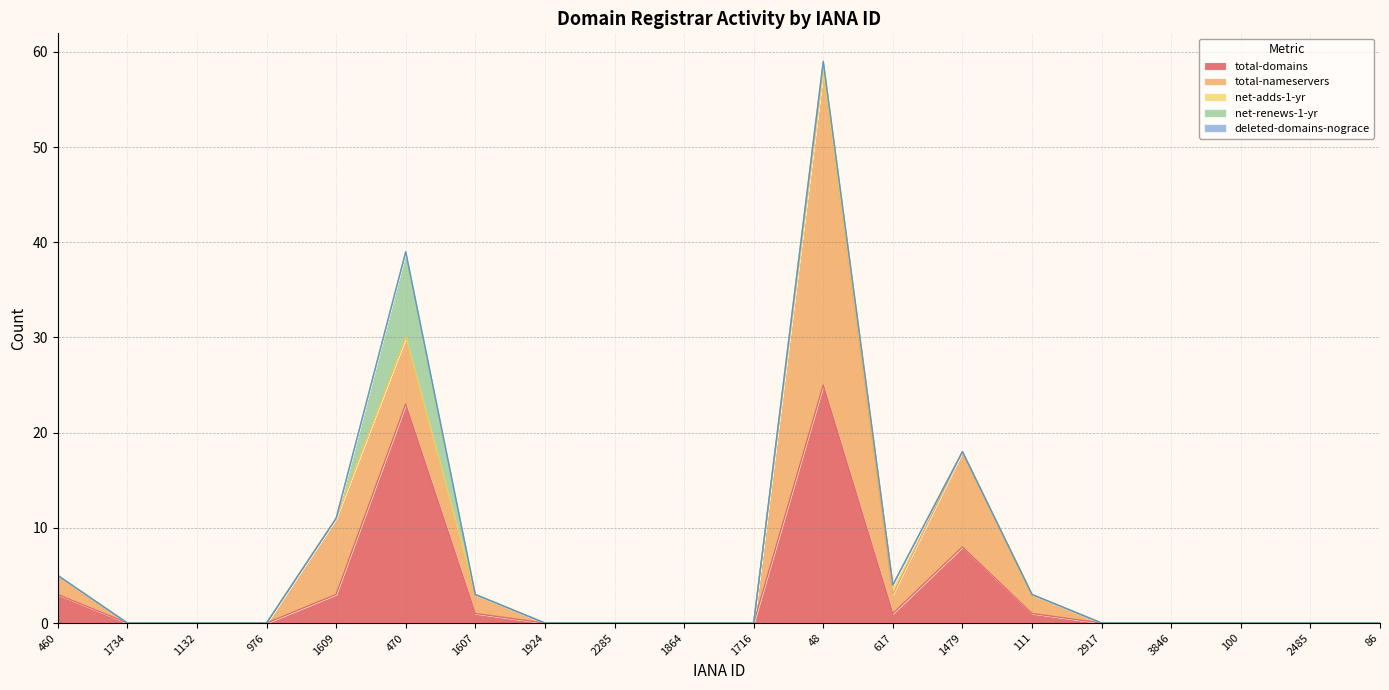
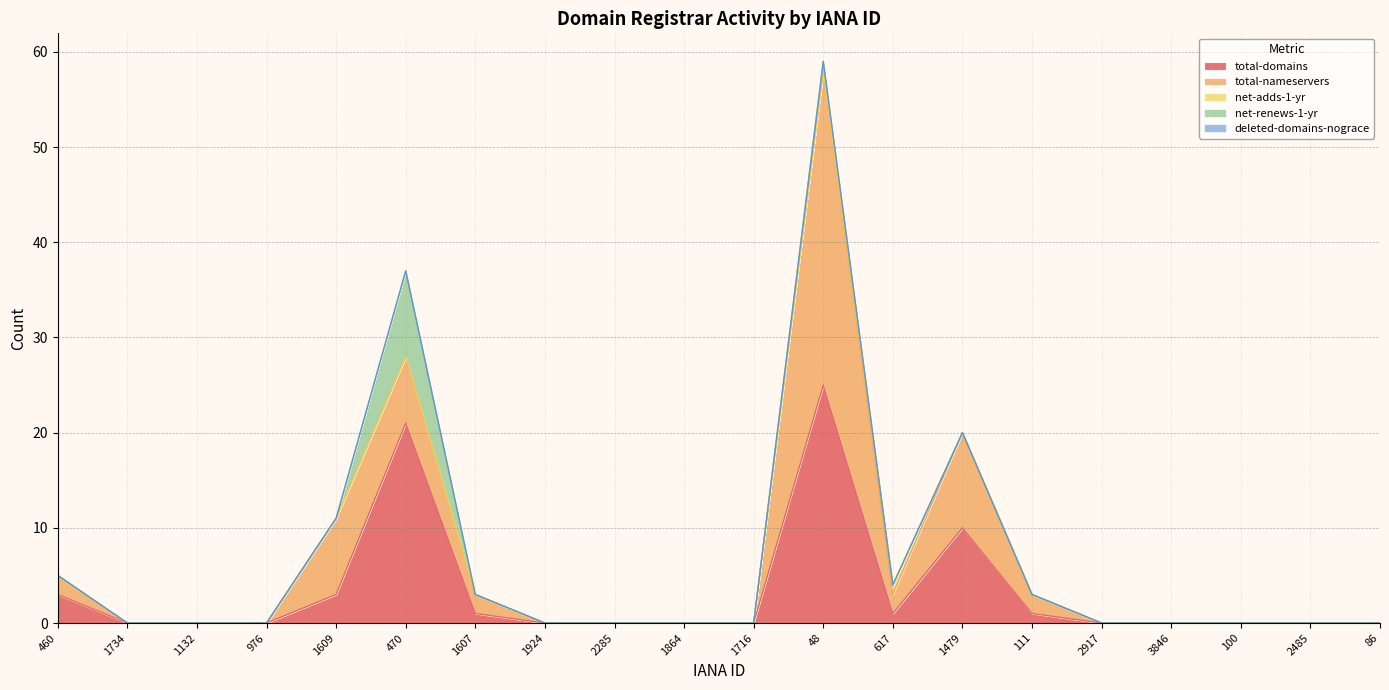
total-domains, 470: 23 -> 21
total-domains, 1479: 8 -> 10
